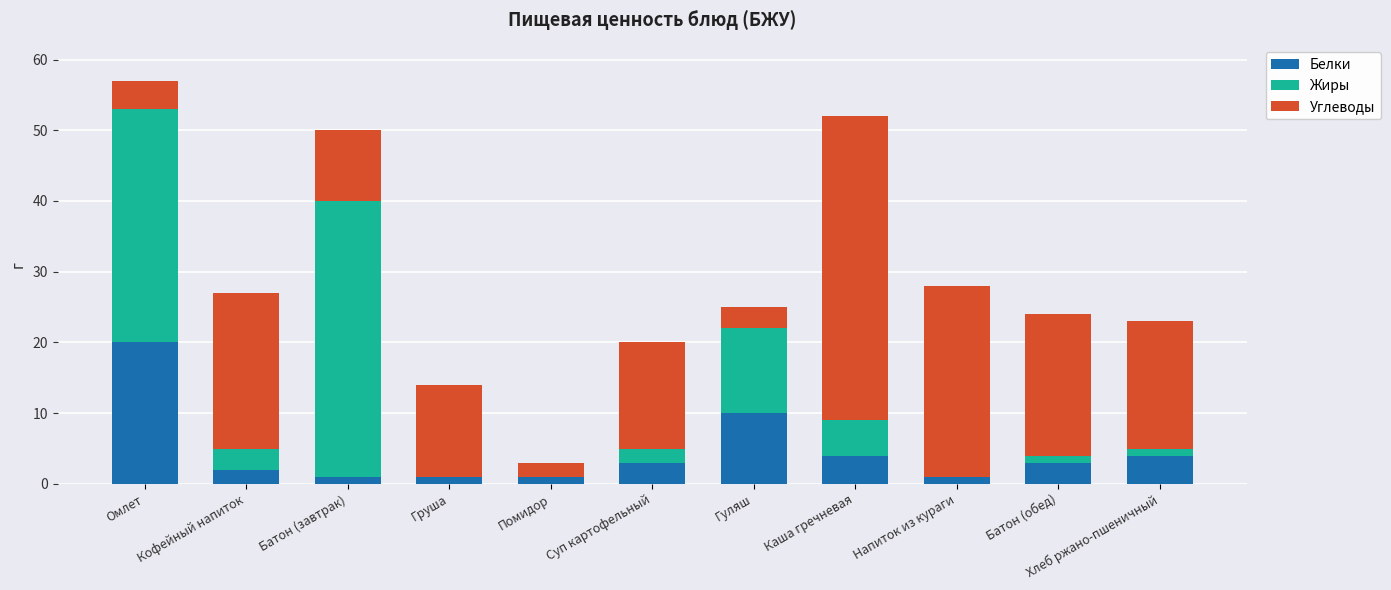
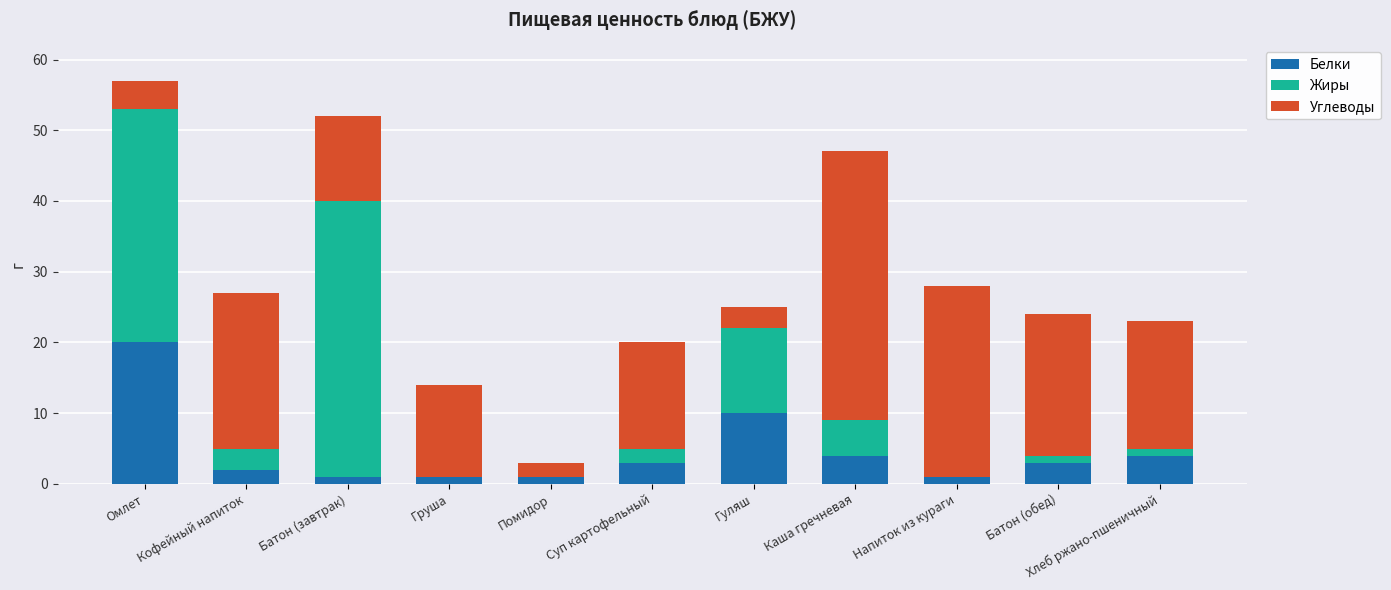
Углеводы, Батон (завтрак): 10 -> 12
Углеводы, Каша гречневая: 43 -> 38
